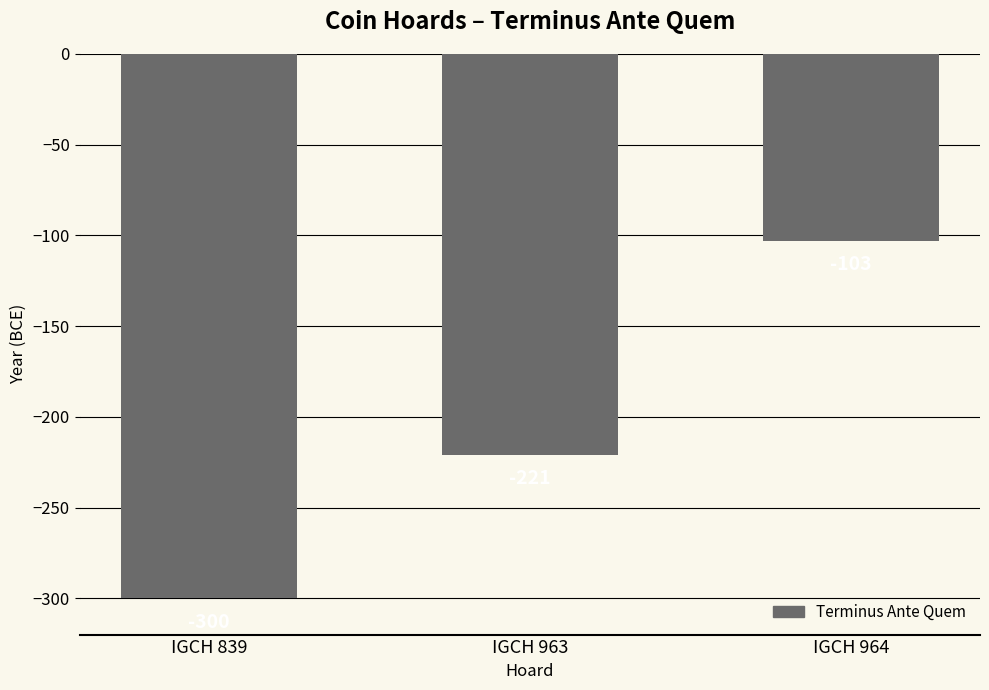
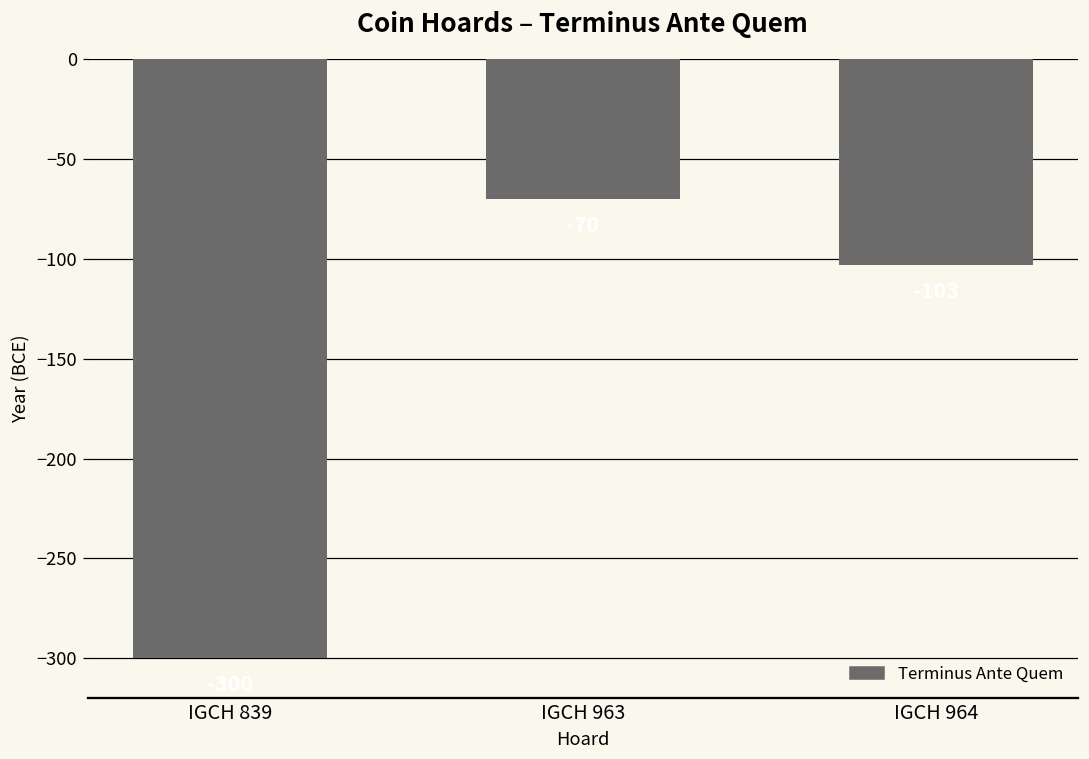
IGCH 963: -221 -> -70
